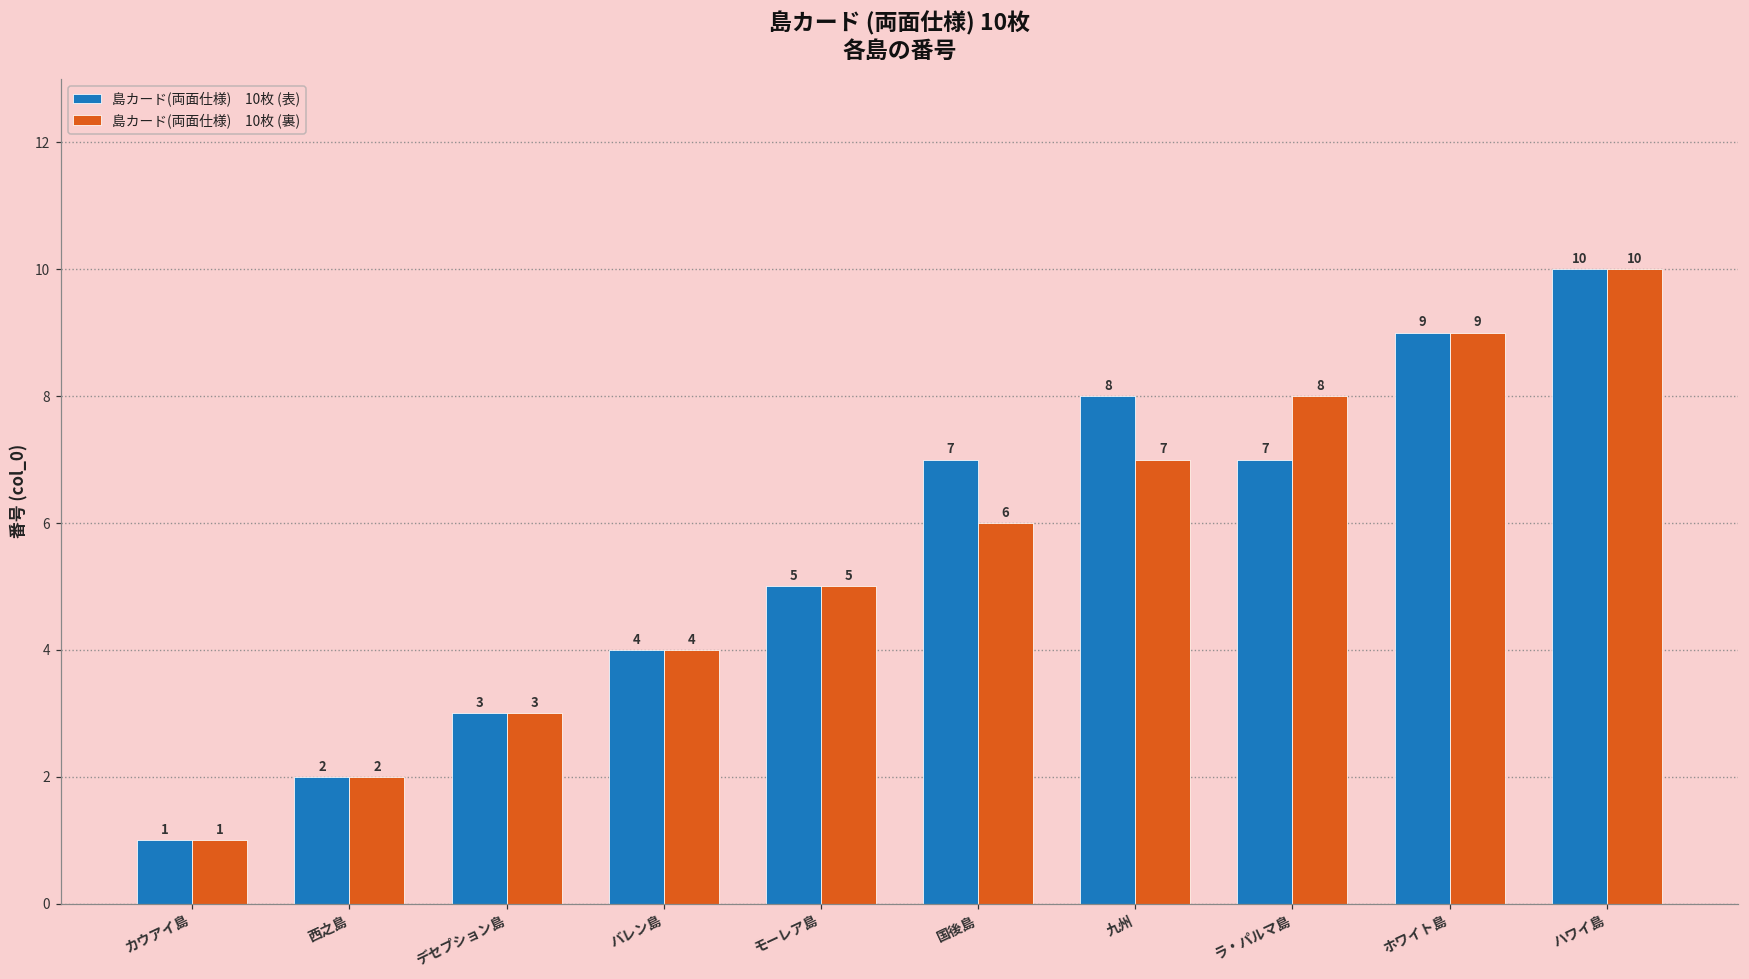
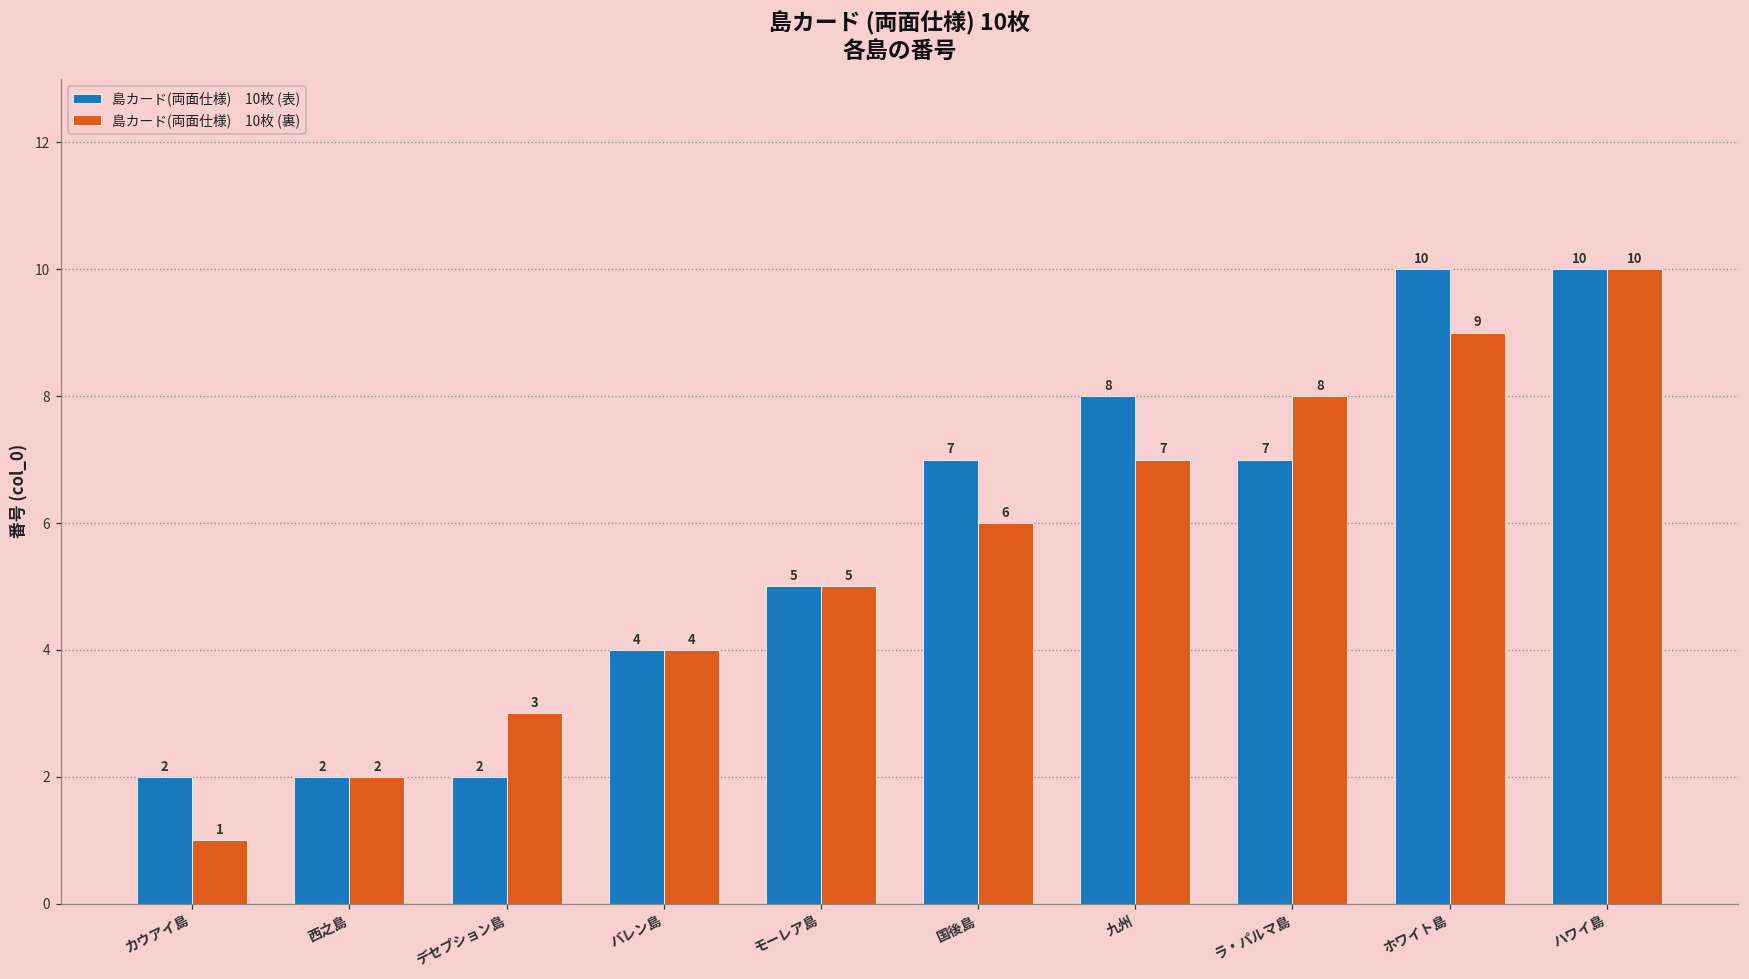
島カード(両面仕様) 10枚 (表), カウアイ島: 1 -> 2
島カード(両面仕様) 10枚 (表), デセプション島: 3 -> 2
島カード(両面仕様) 10枚 (表), ホワイト島: 9 -> 10
